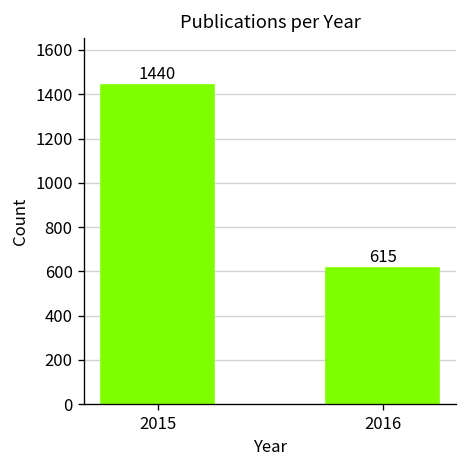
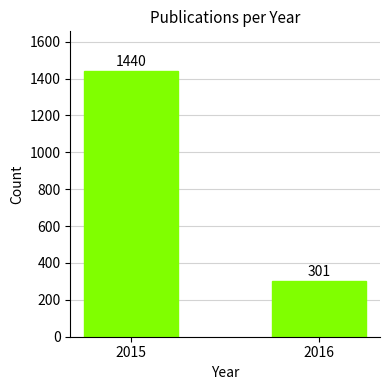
2016: 615 -> 301
